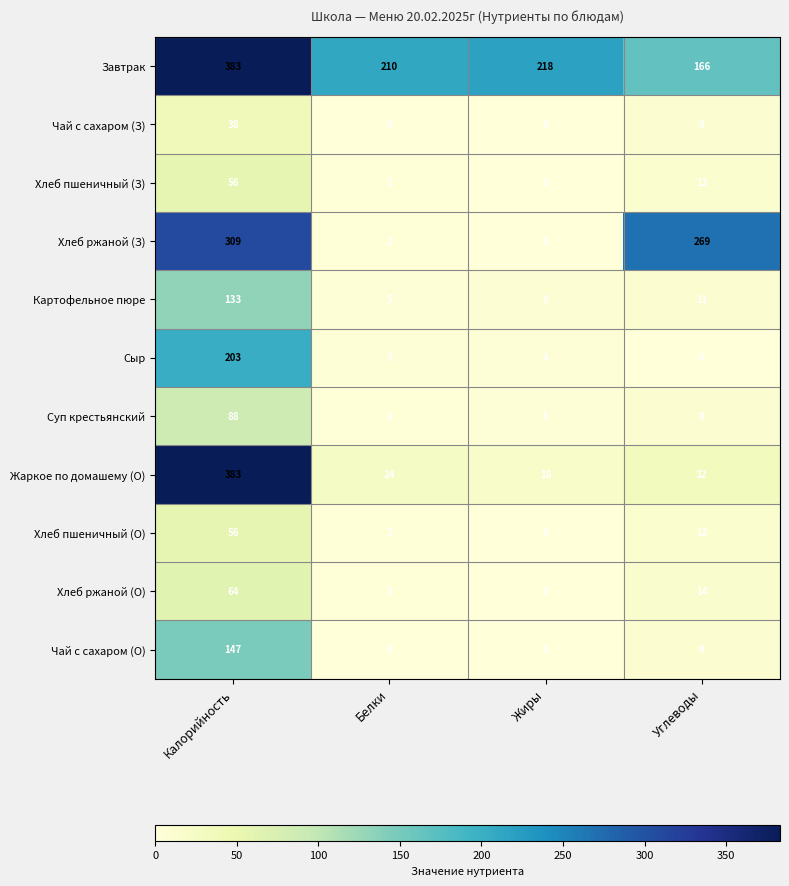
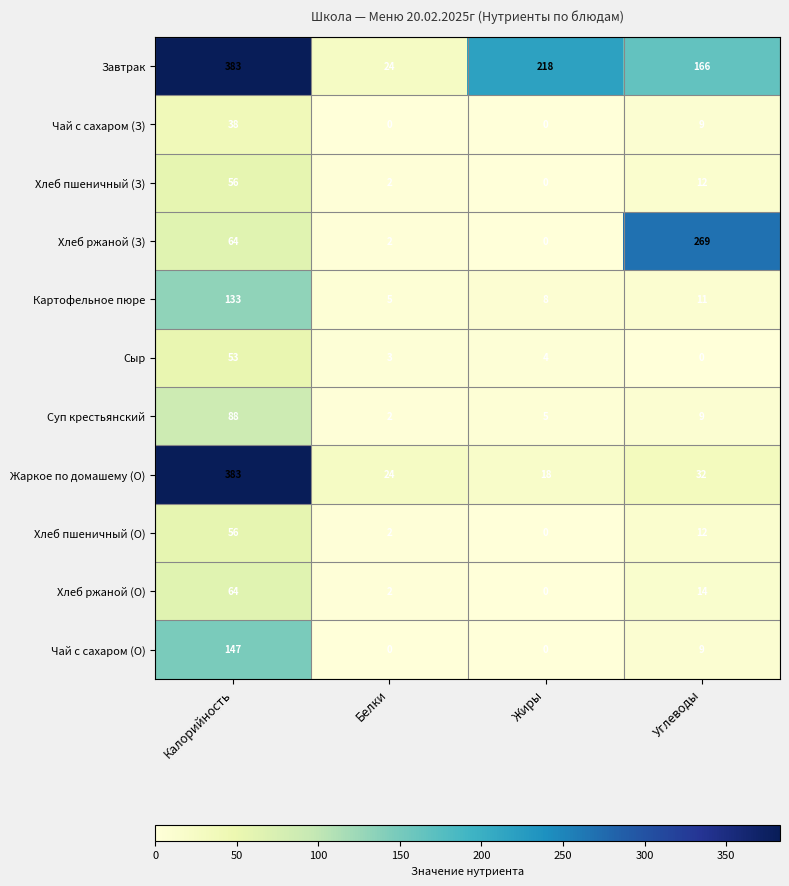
Завтрак, Белки: 210 -> 24
Хлеб ржаной (З), Калорийность: 309 -> 64
Сыр, Калорийность: 203 -> 53
